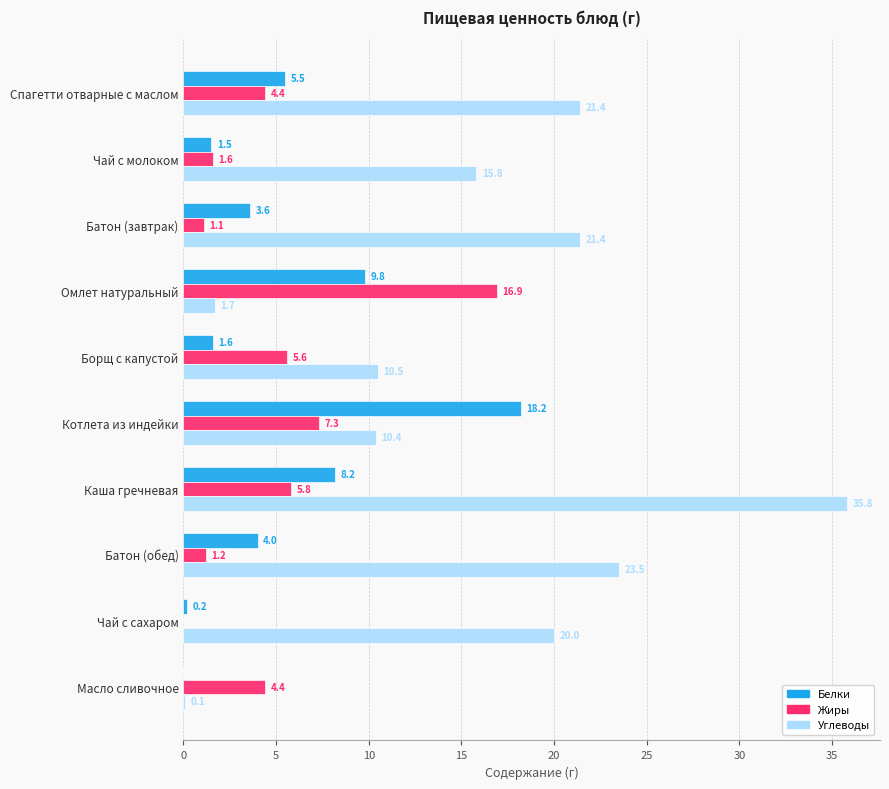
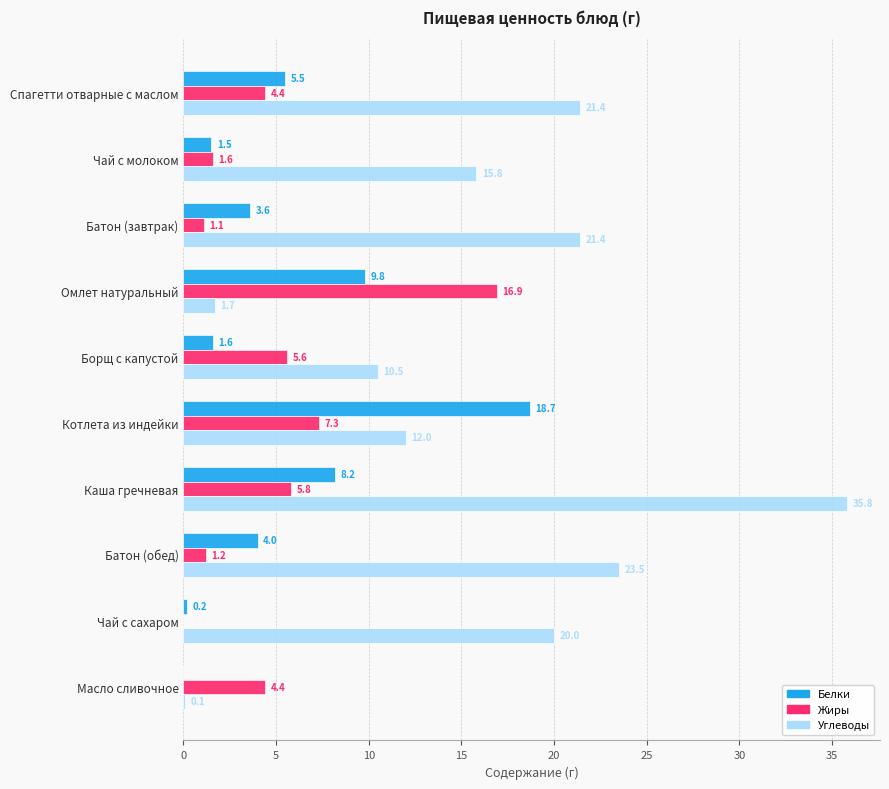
Белки, Котлета из индейки: 18.2 -> 18.7
Углеводы, Котлета из индейки: 10.4 -> 12.0
